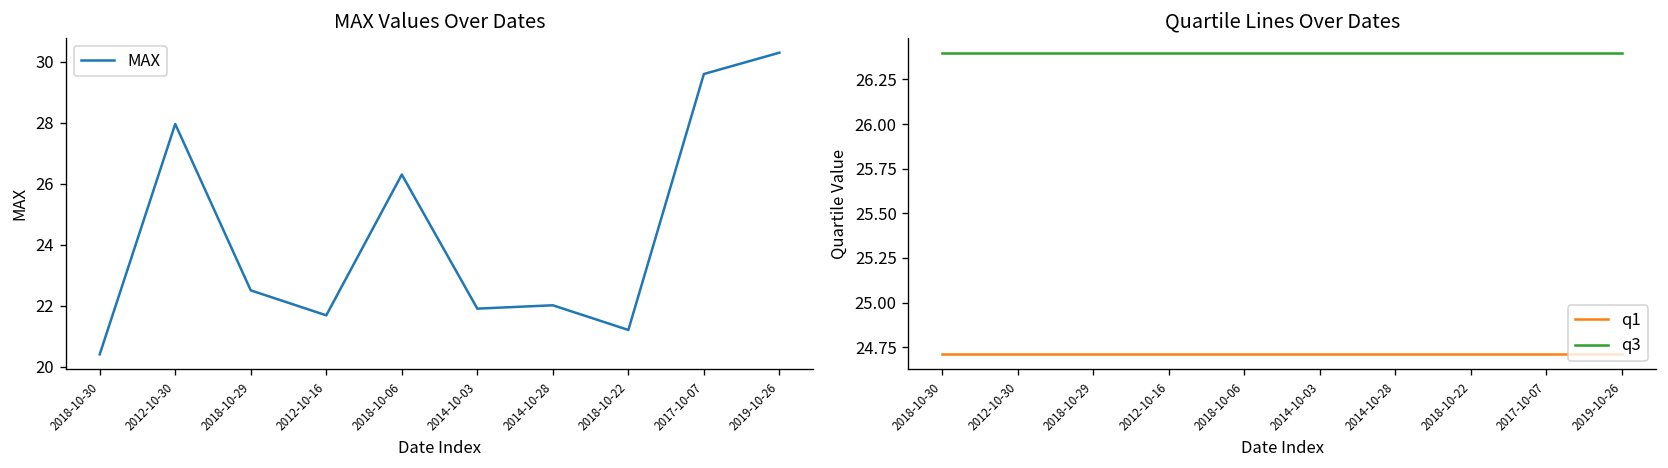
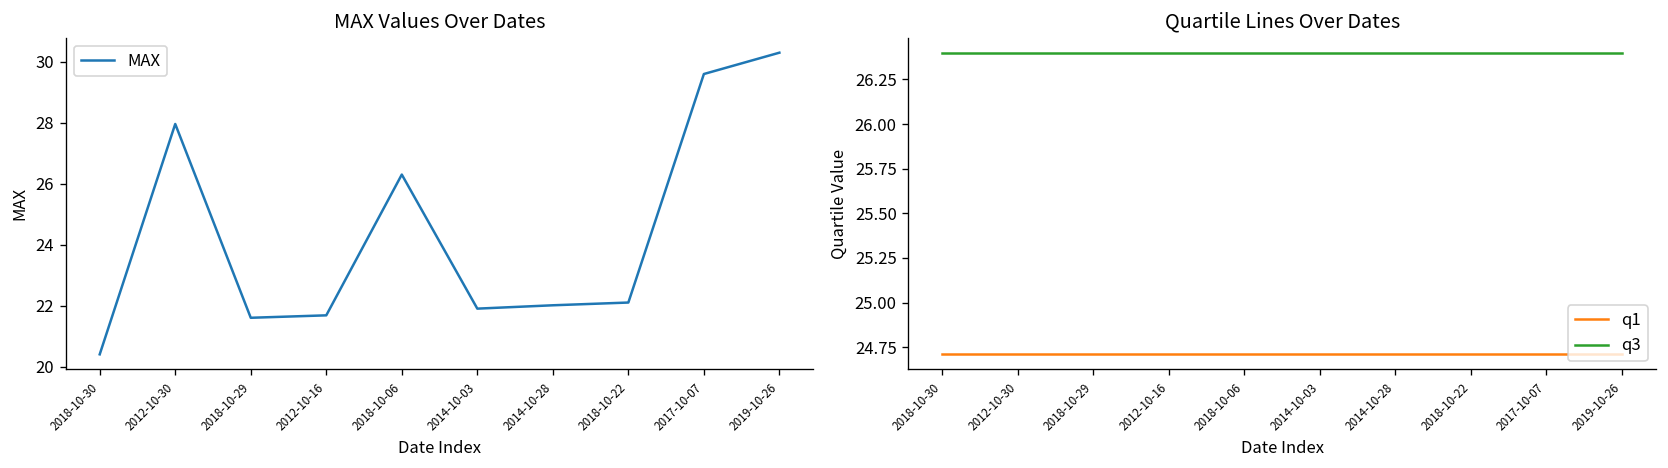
MAX Values Over Dates, 2018-10-29: 22.5 -> 21.6
MAX Values Over Dates, 2018-10-22: 21.2 -> 22.1
